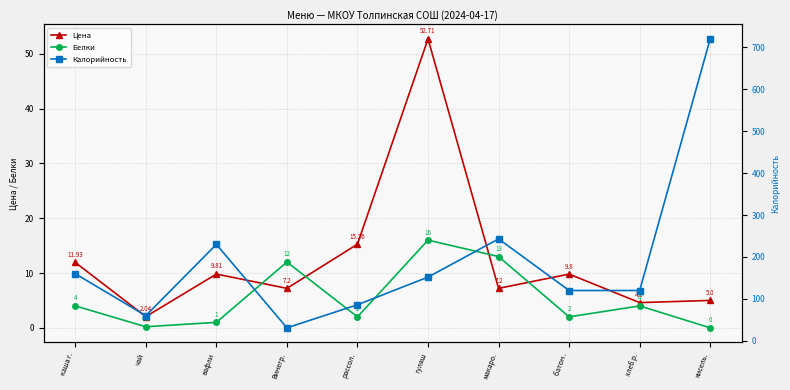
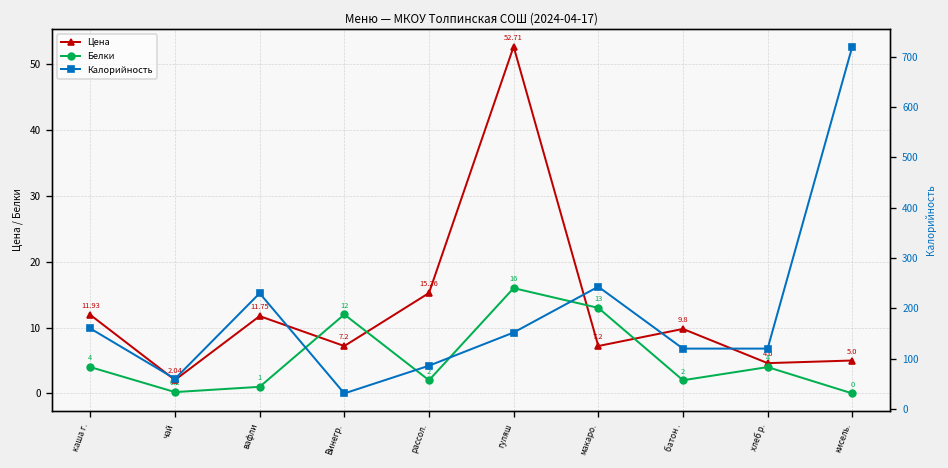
Цена, вафли: 9.81 -> 11.75
